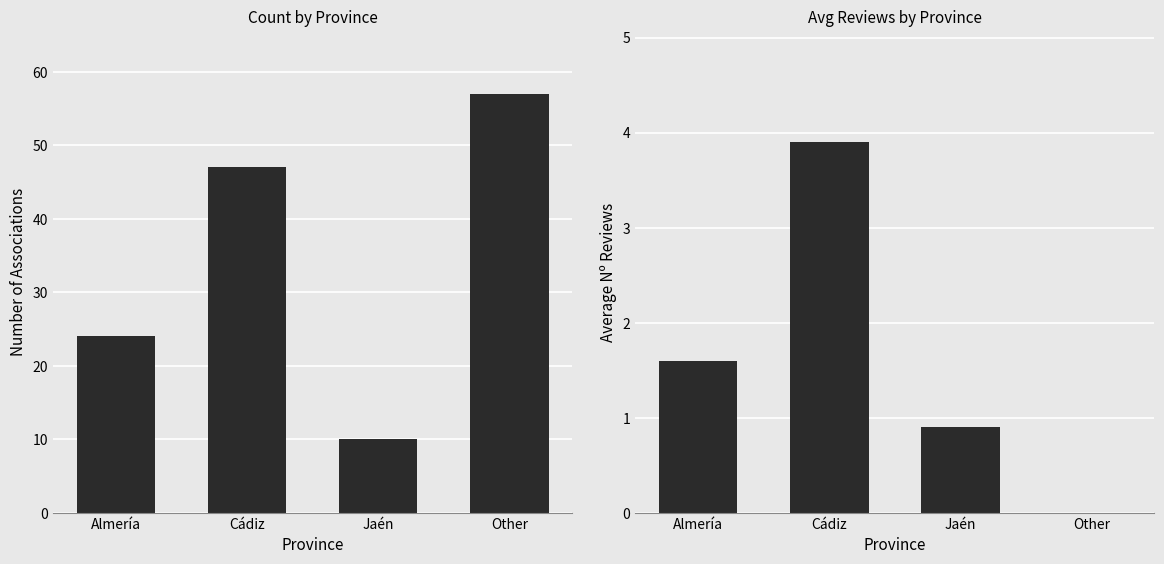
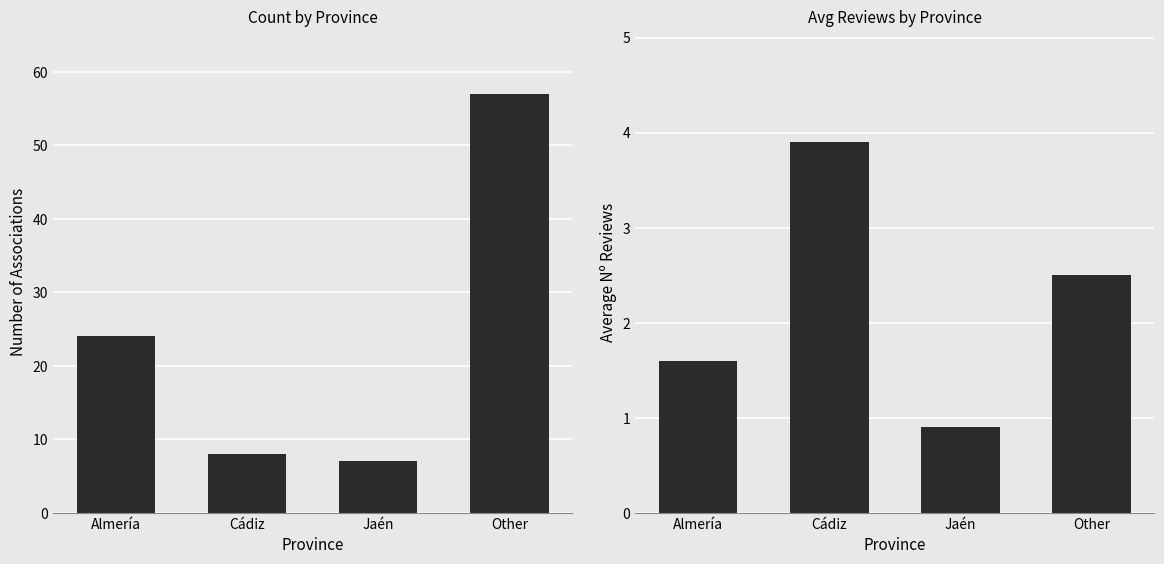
Count by Province, Cádiz: 47 -> 8
Count by Province, Jaén: 10 -> 7
Avg Reviews by Province, Other: 0.0 -> 2.5
